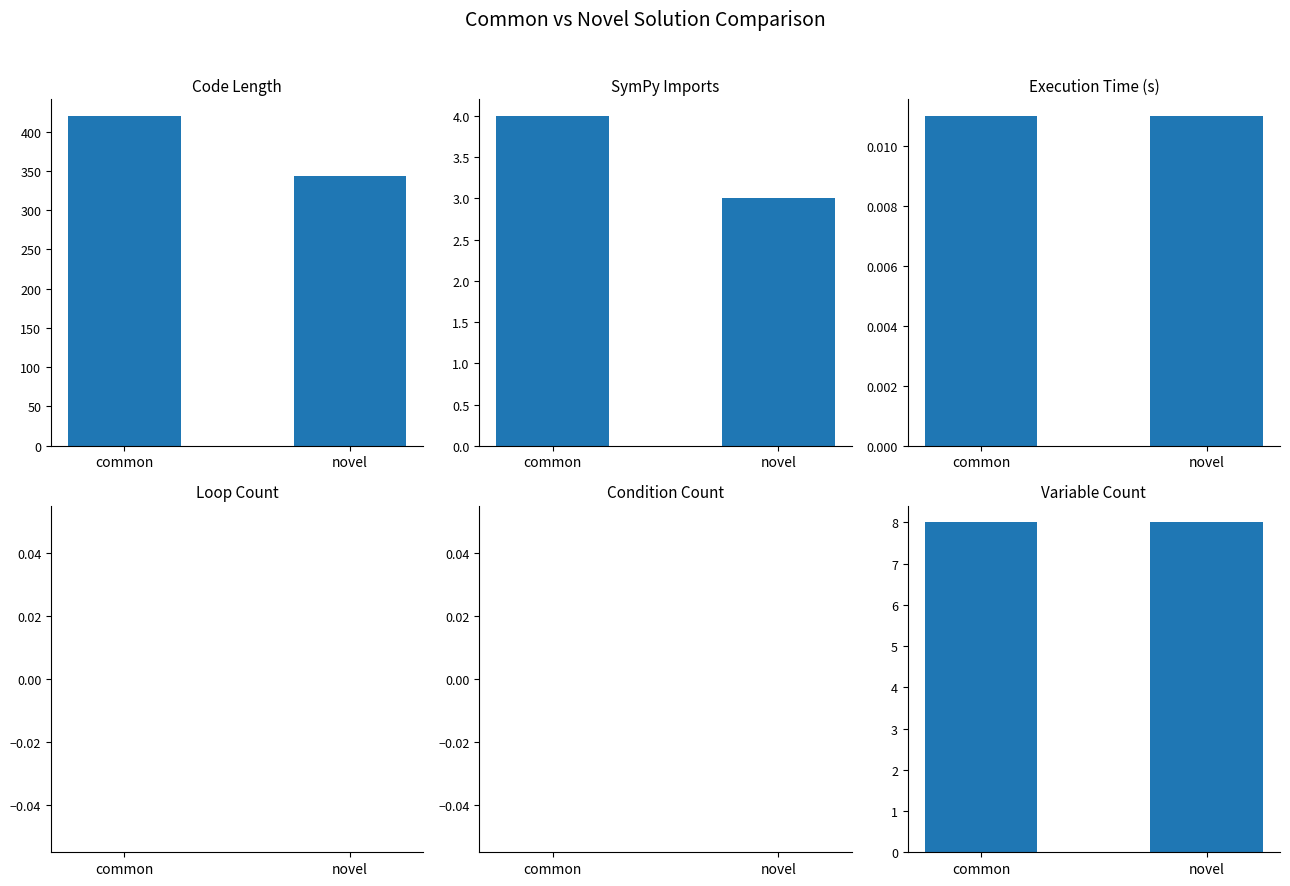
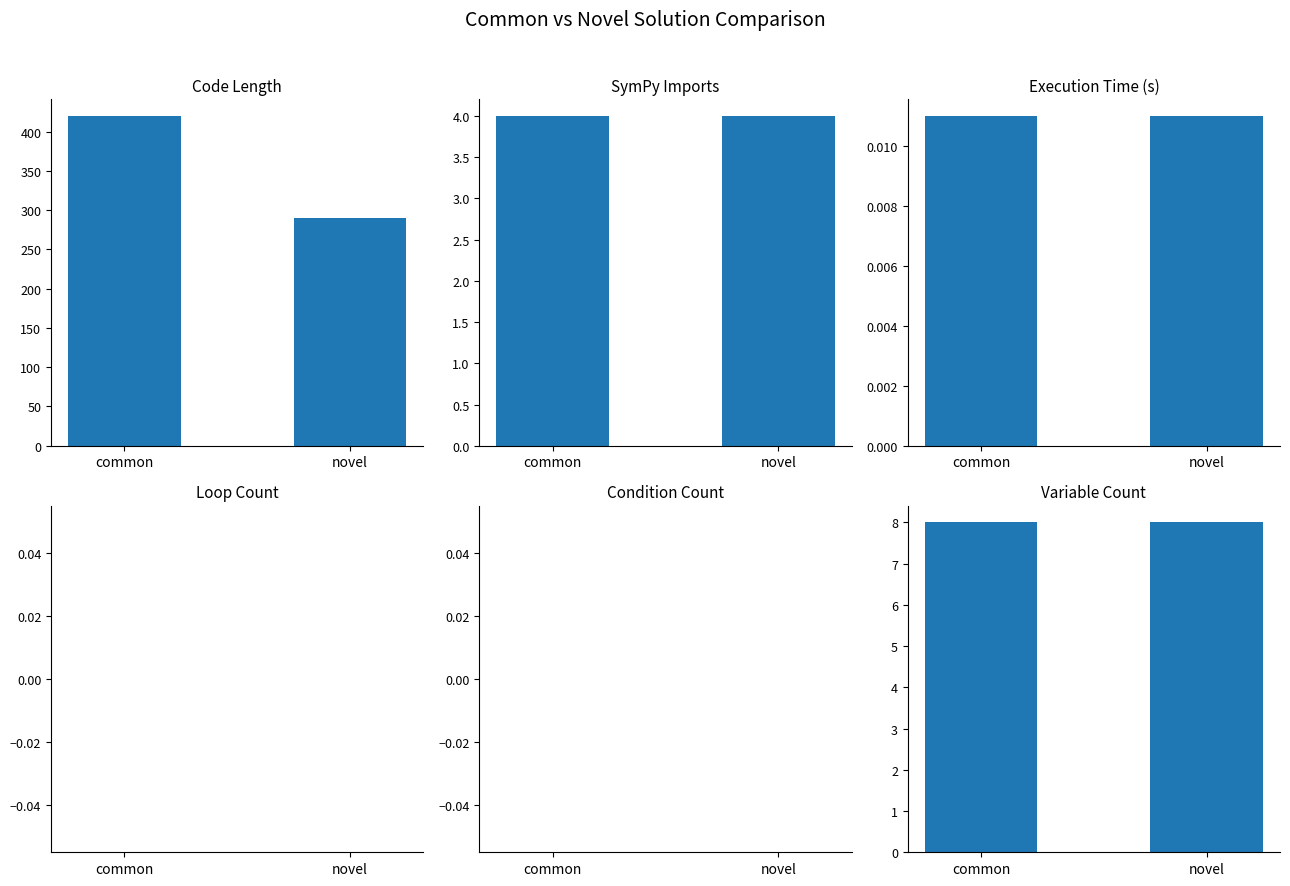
Code Length, novel: 340 -> 290
SymPy Imports, novel: 3 -> 4
